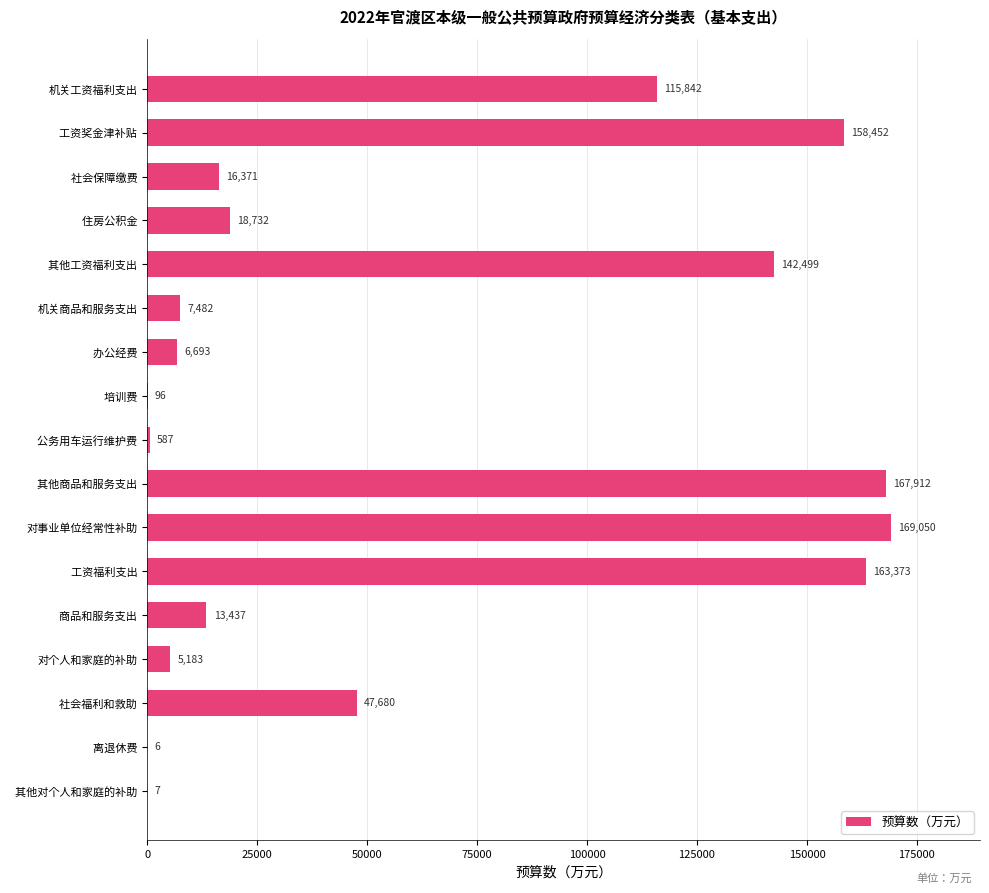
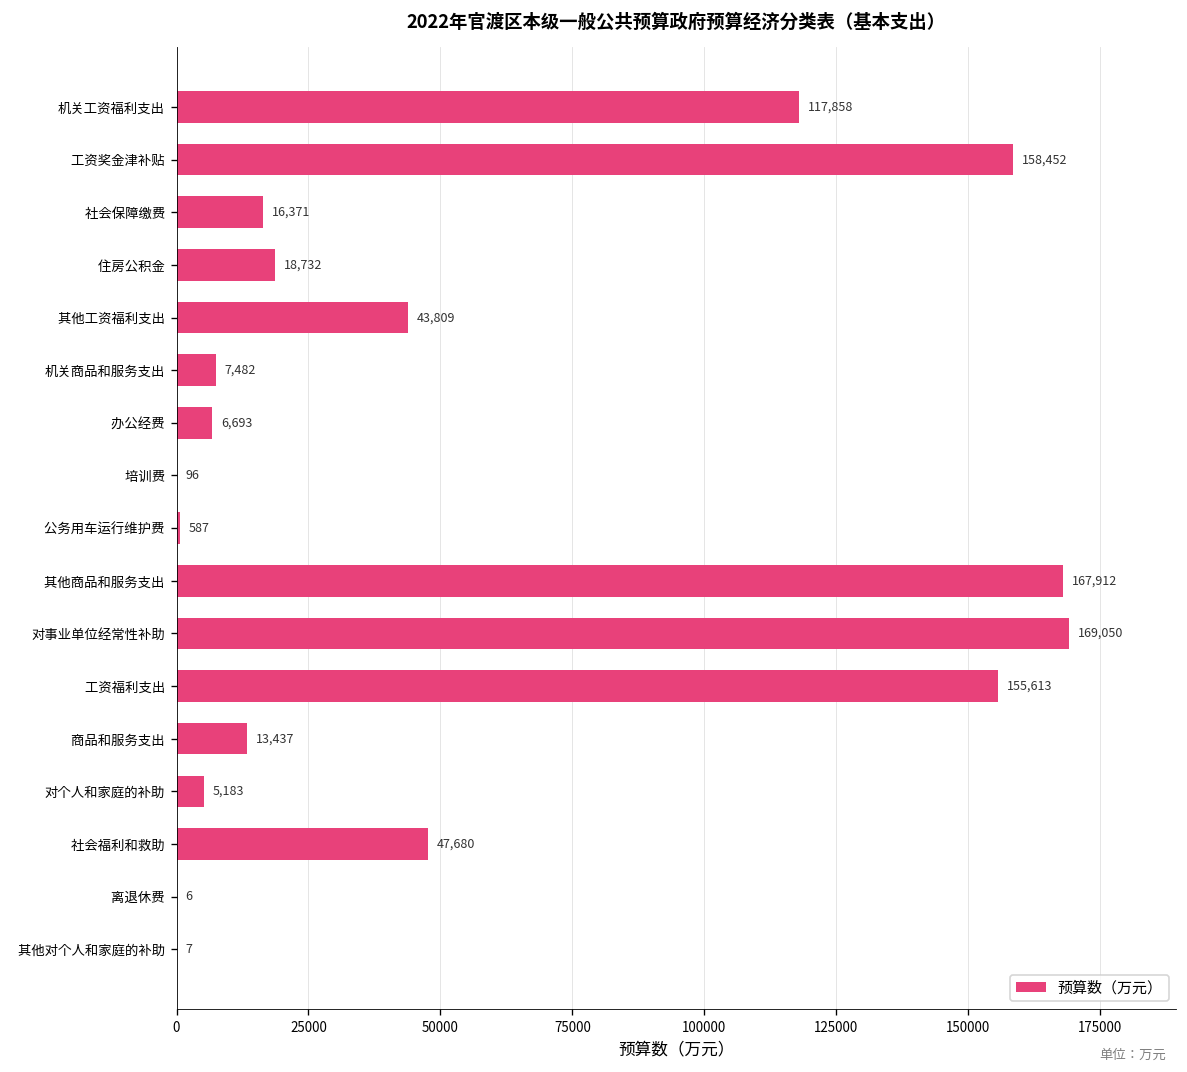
机关工资福利支出: 115,842 -> 117,858
其他工资福利支出: 142,499 -> 43,809
工资福利支出: 163,373 -> 155,613
